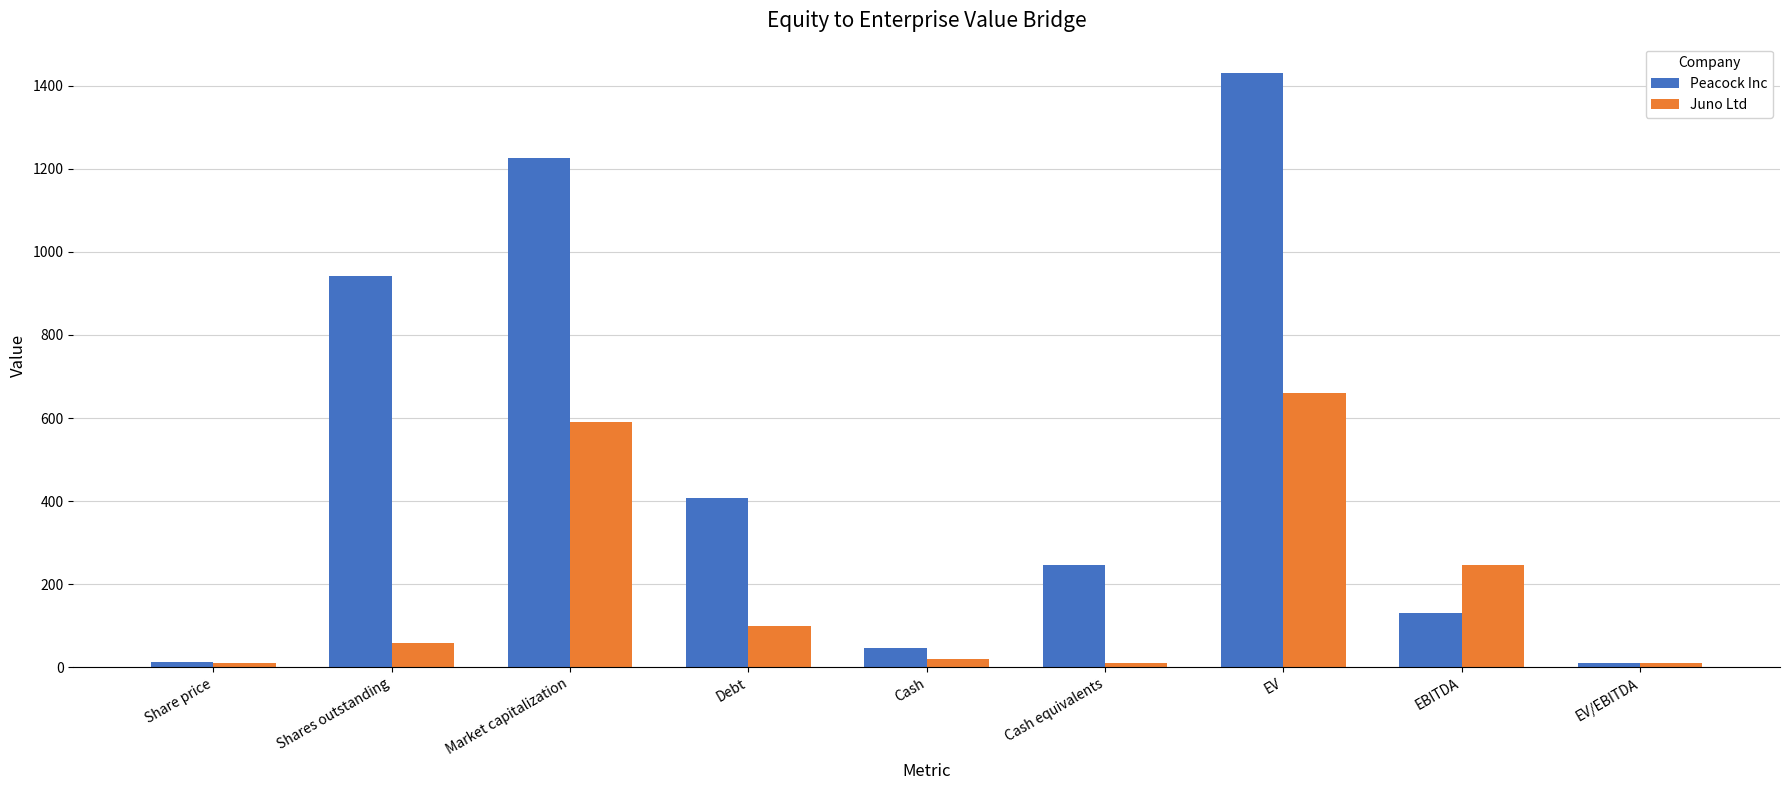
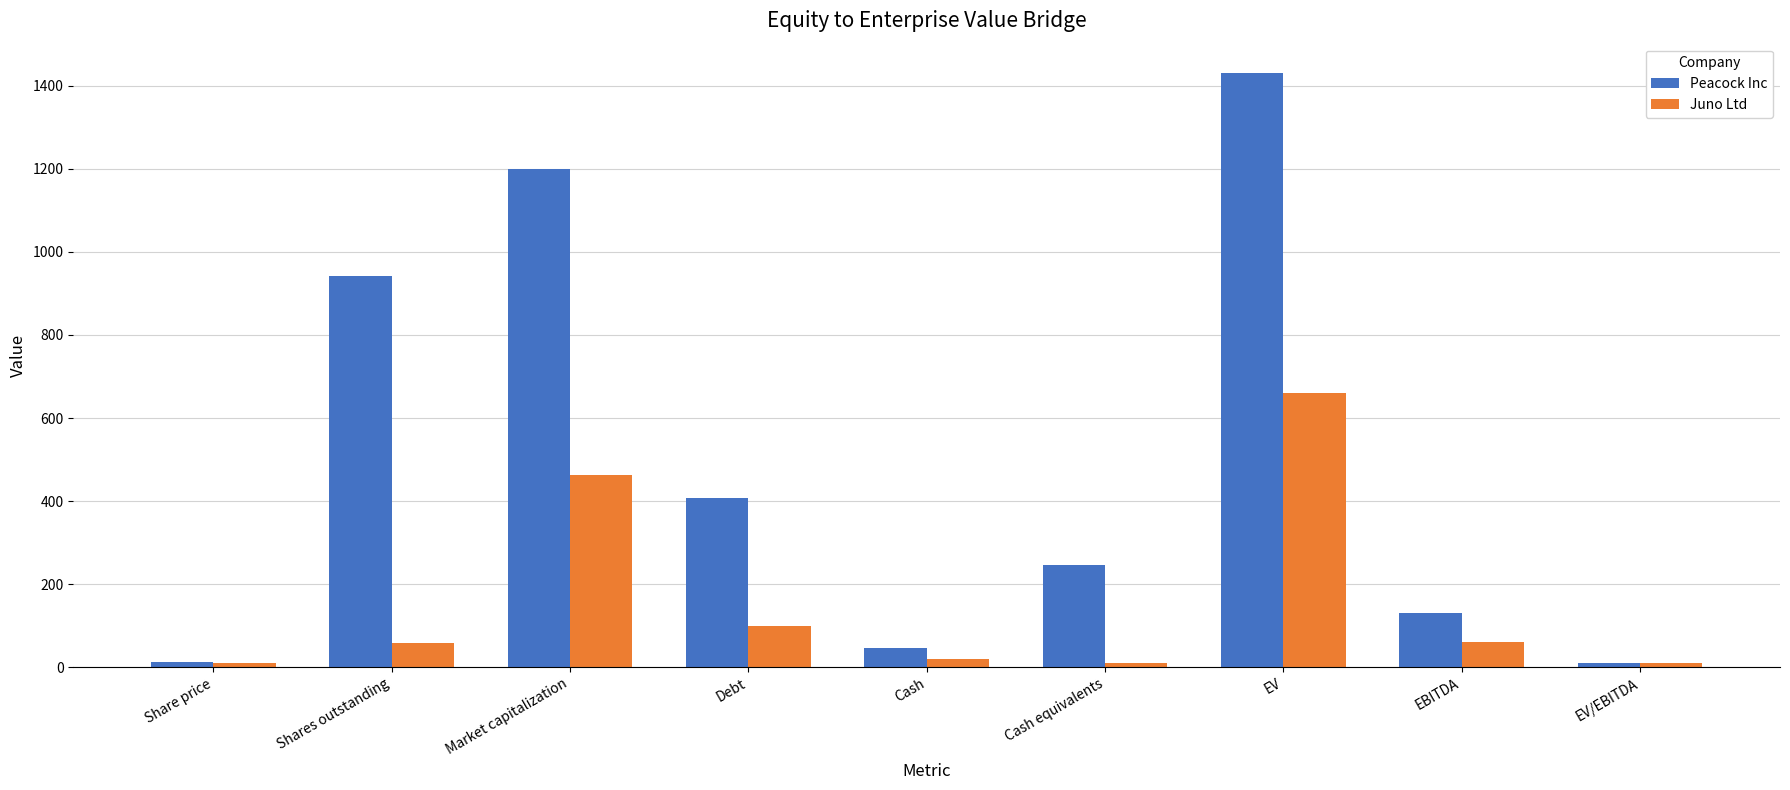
Peacock Inc, Market capitalization: 1230 -> 1200
Juno Ltd, Market capitalization: 590 -> 460
Juno Ltd, EBITDA: 250 -> 60
